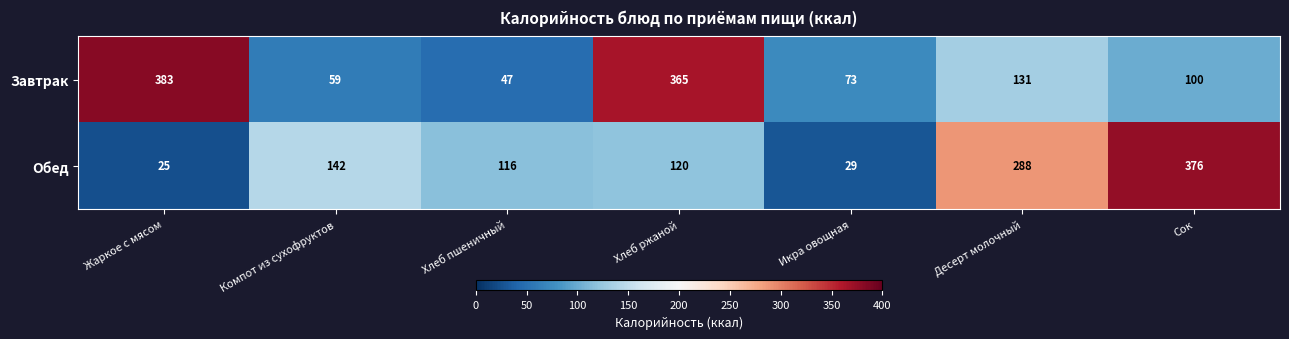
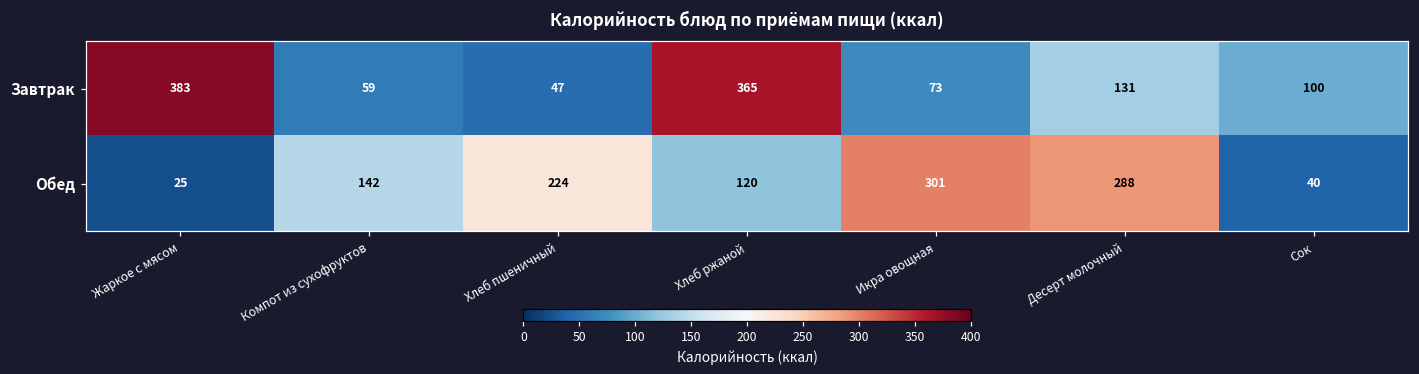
Обед, Хлеб пшеничный: 116 -> 224
Обед, Икра овощная: 29 -> 301
Обед, Сок: 376 -> 40
